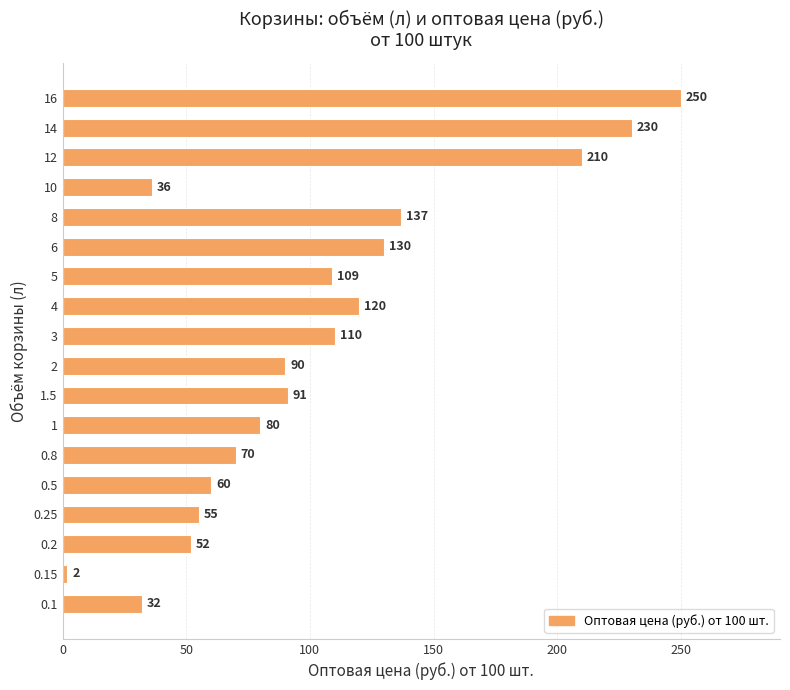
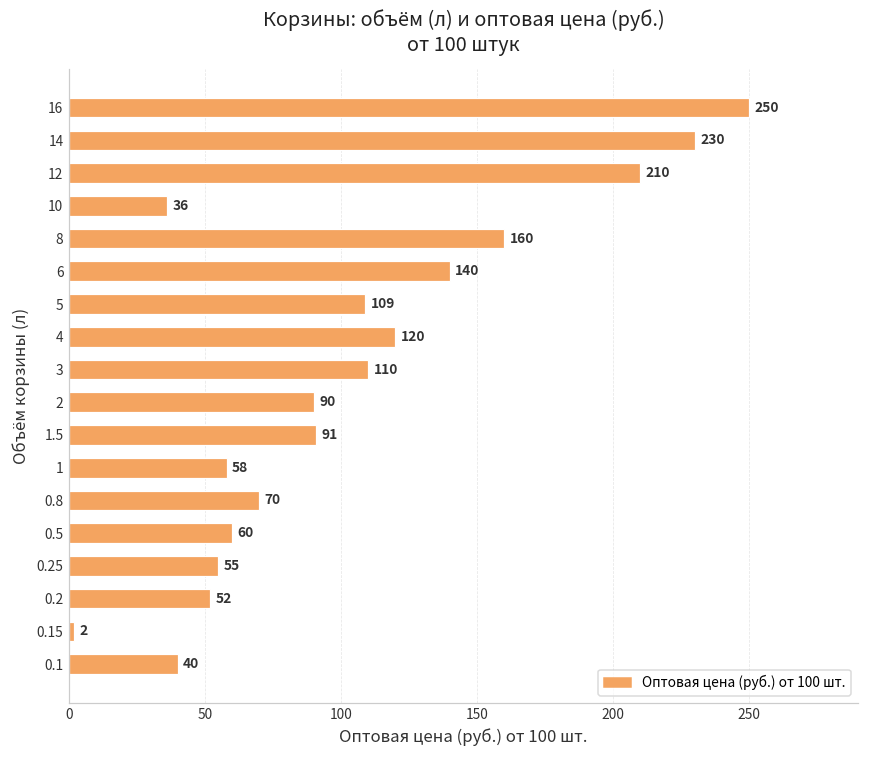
8: 137 -> 160
6: 130 -> 140
1: 80 -> 58
0.1: 32 -> 40
